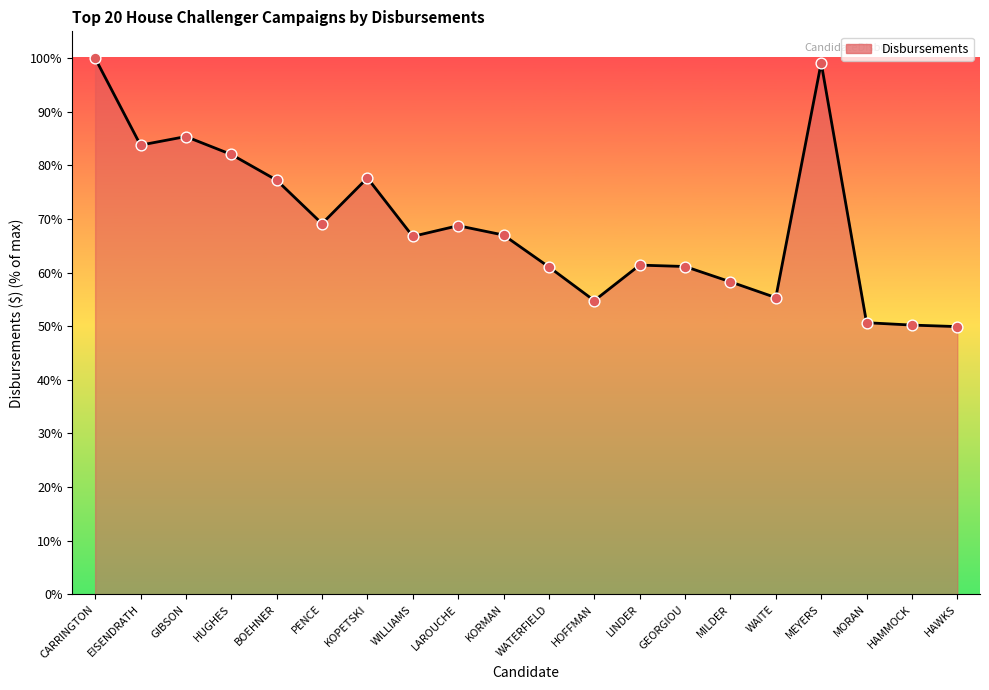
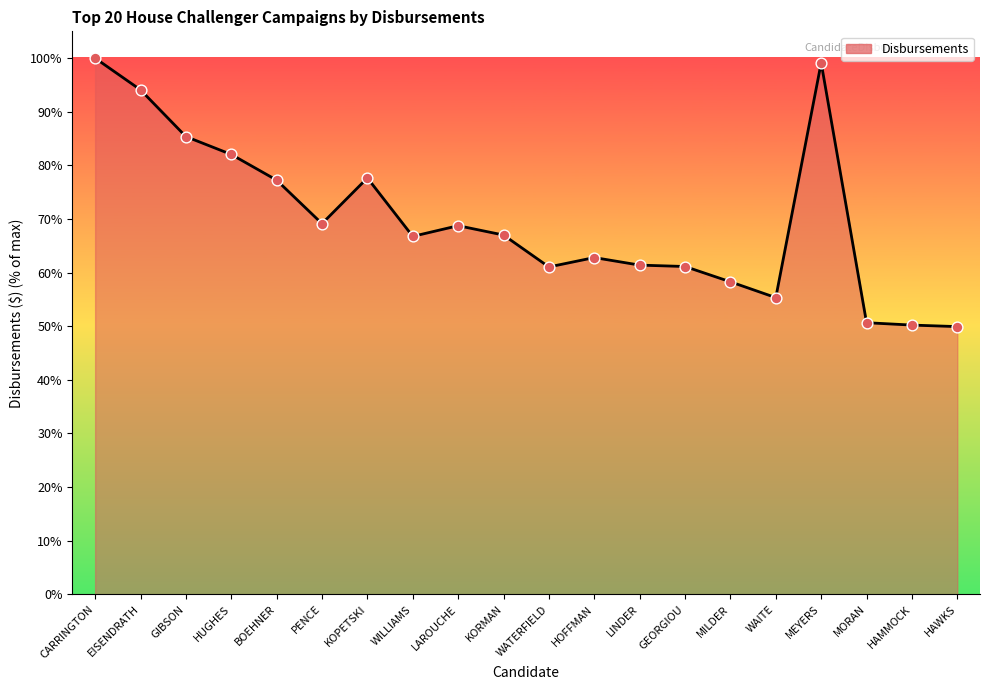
EISENDRATH: 84% -> 94%
HOFFMAN: 55% -> 63%
